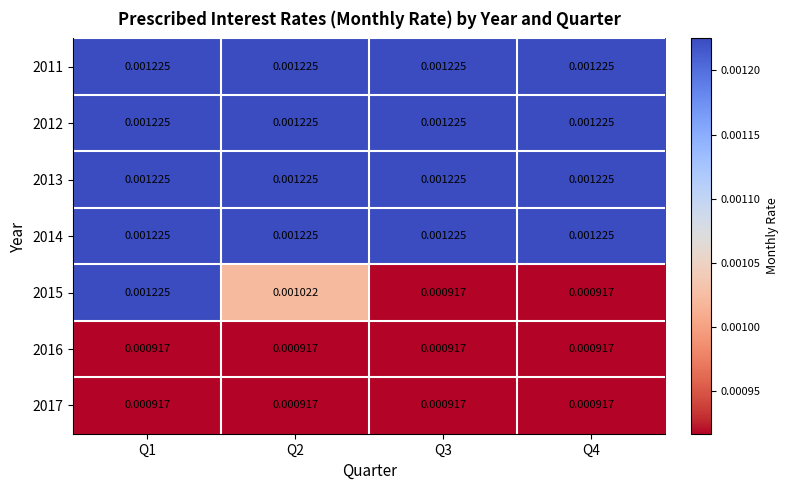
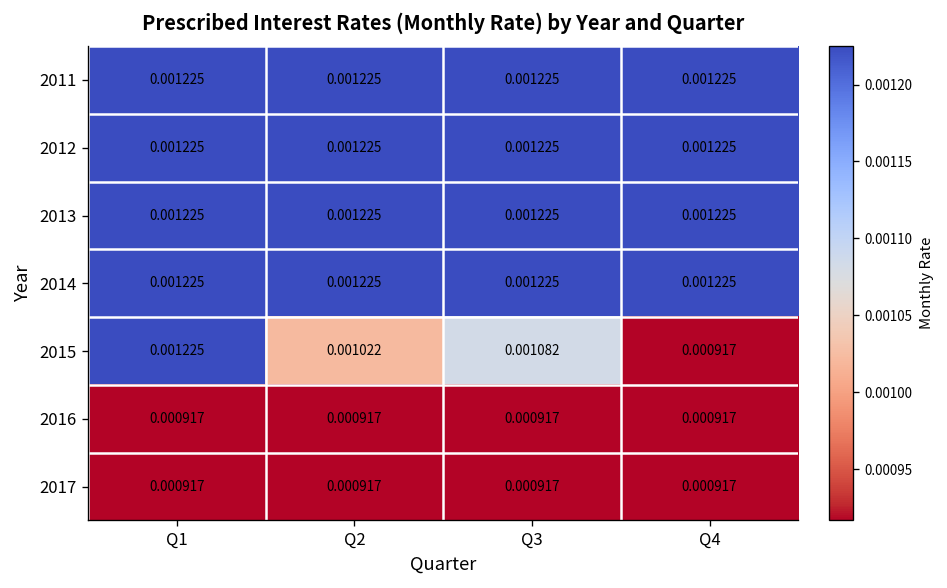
2015, Q3: 0.000917 -> 0.001082
